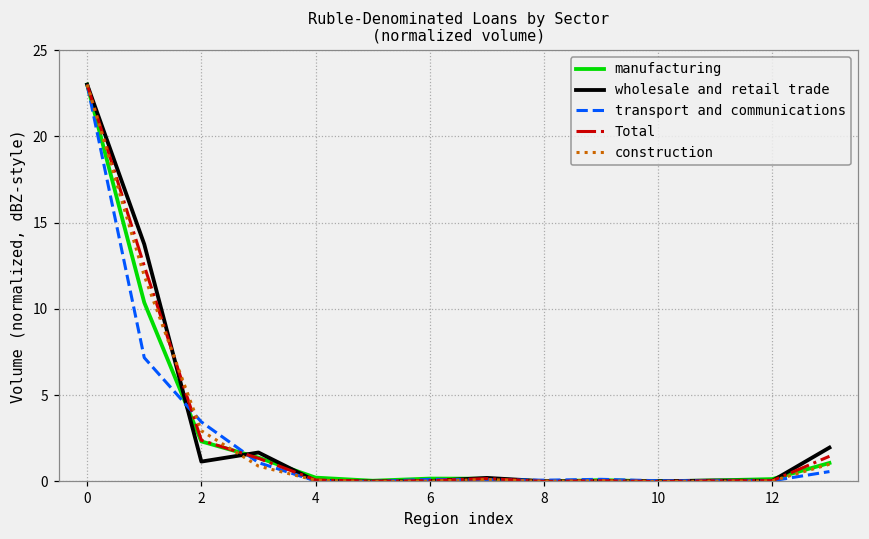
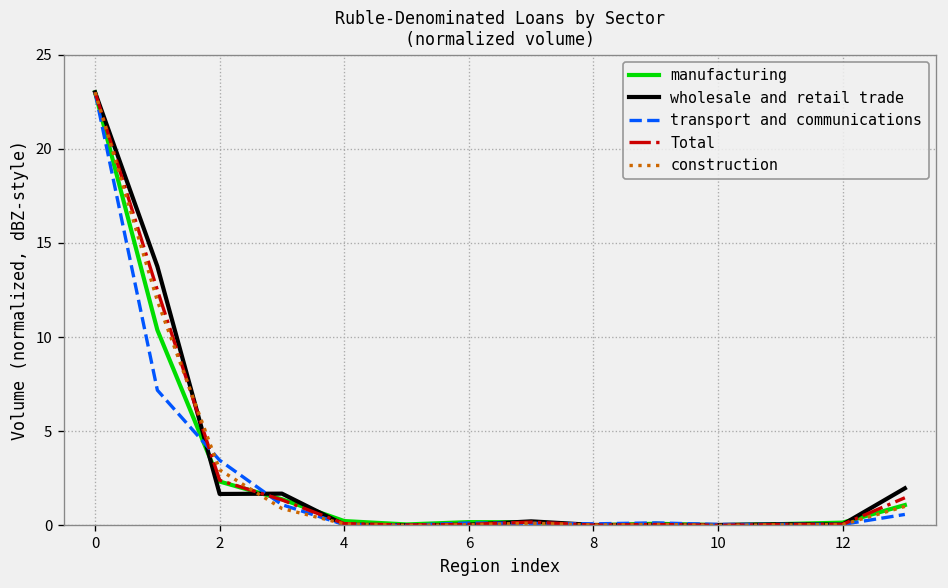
wholesale and retail trade, 2: 1.2 -> 1.7
